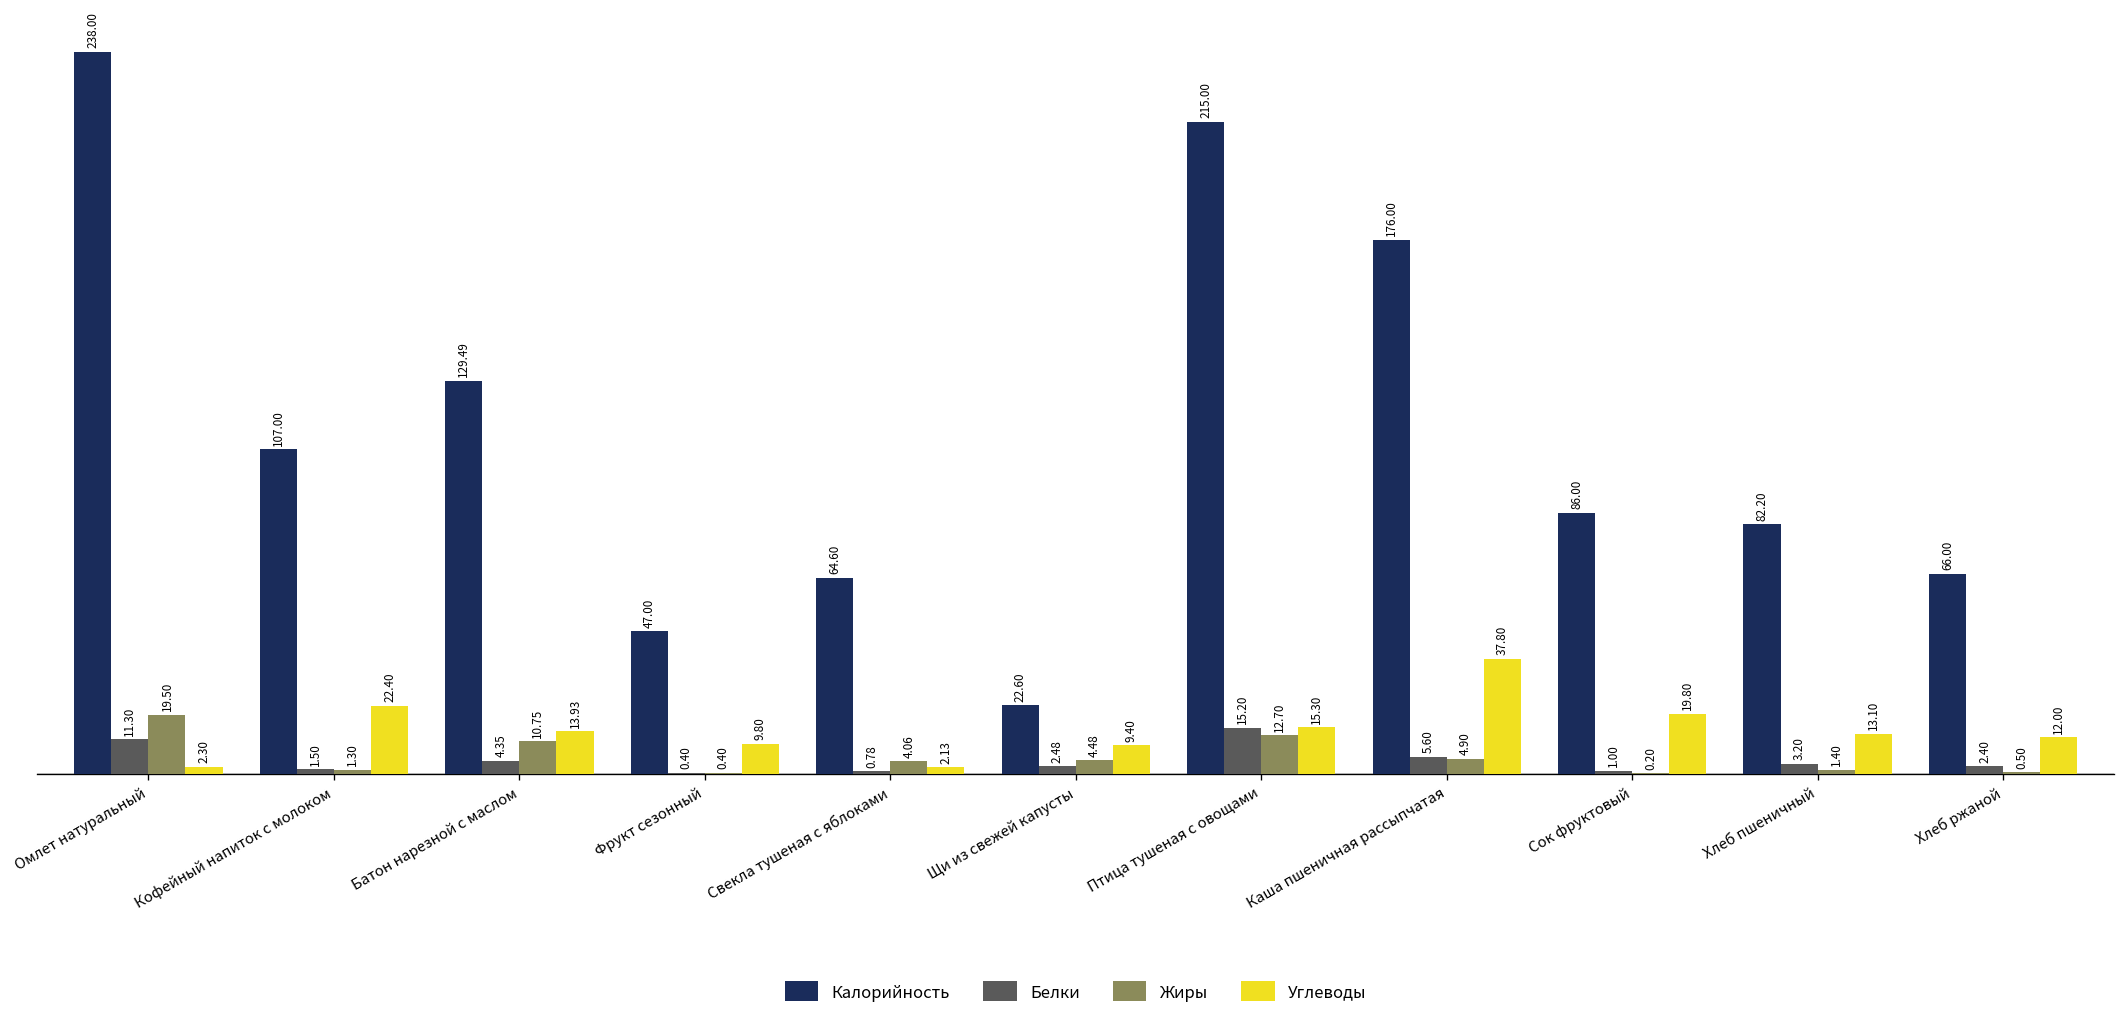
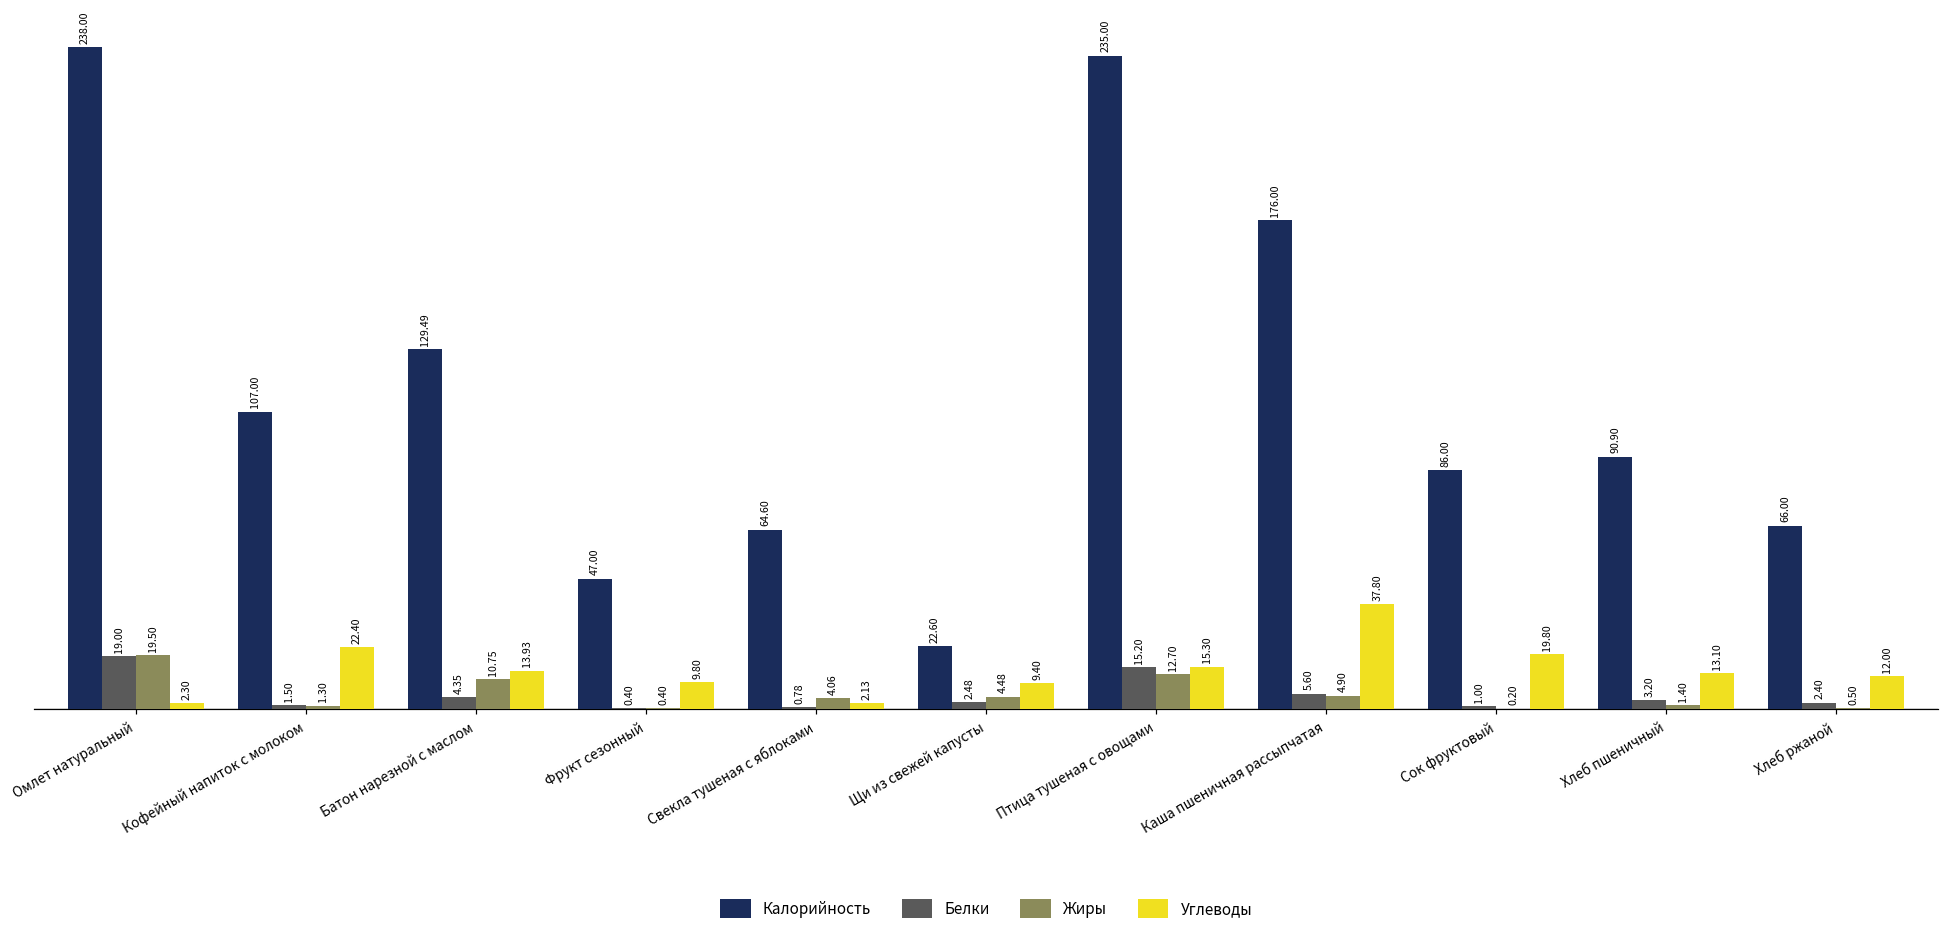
Белки, Омлет натуральный: 11.30 -> 19.00
Калорийность, Птица тушеная с овощами: 215.00 -> 235.00
Калорийность, Хлеб пшеничный: 82.20 -> 90.90
